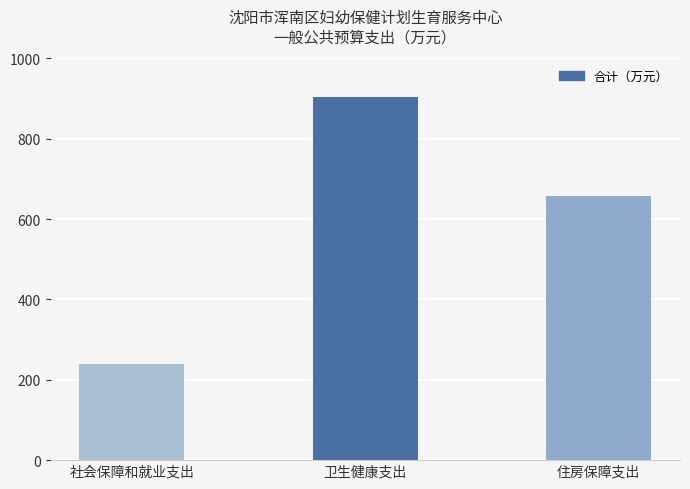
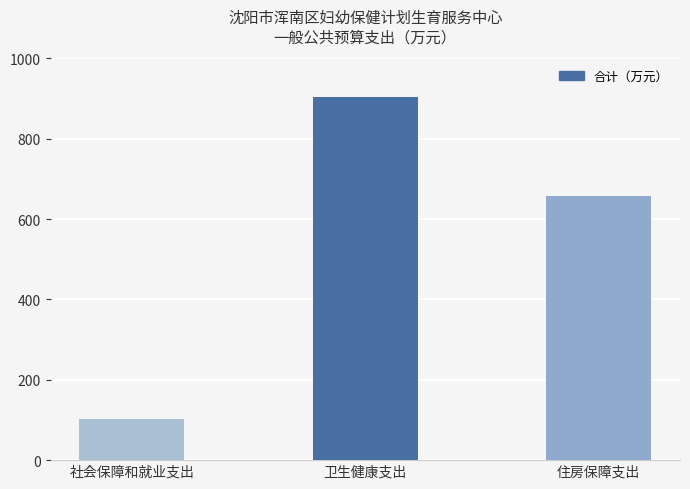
社会保障和就业支出: 240 -> 100
